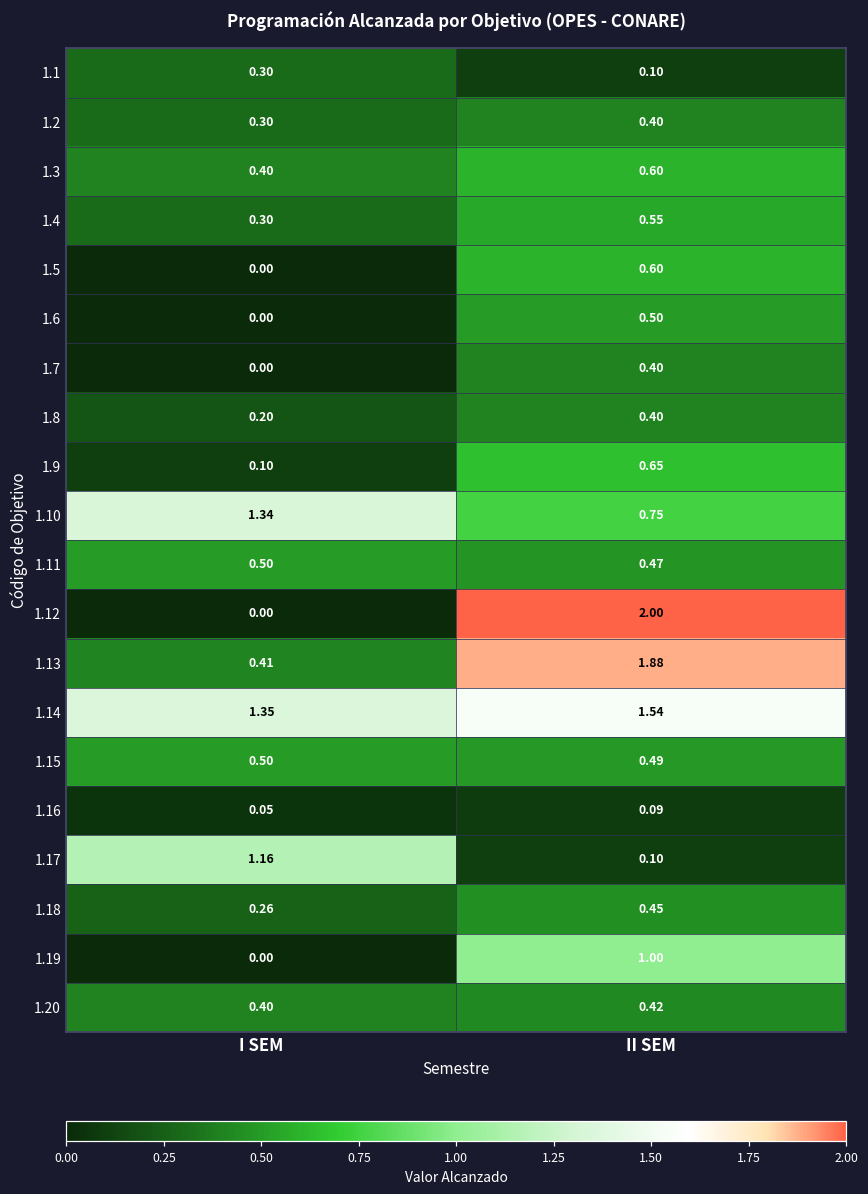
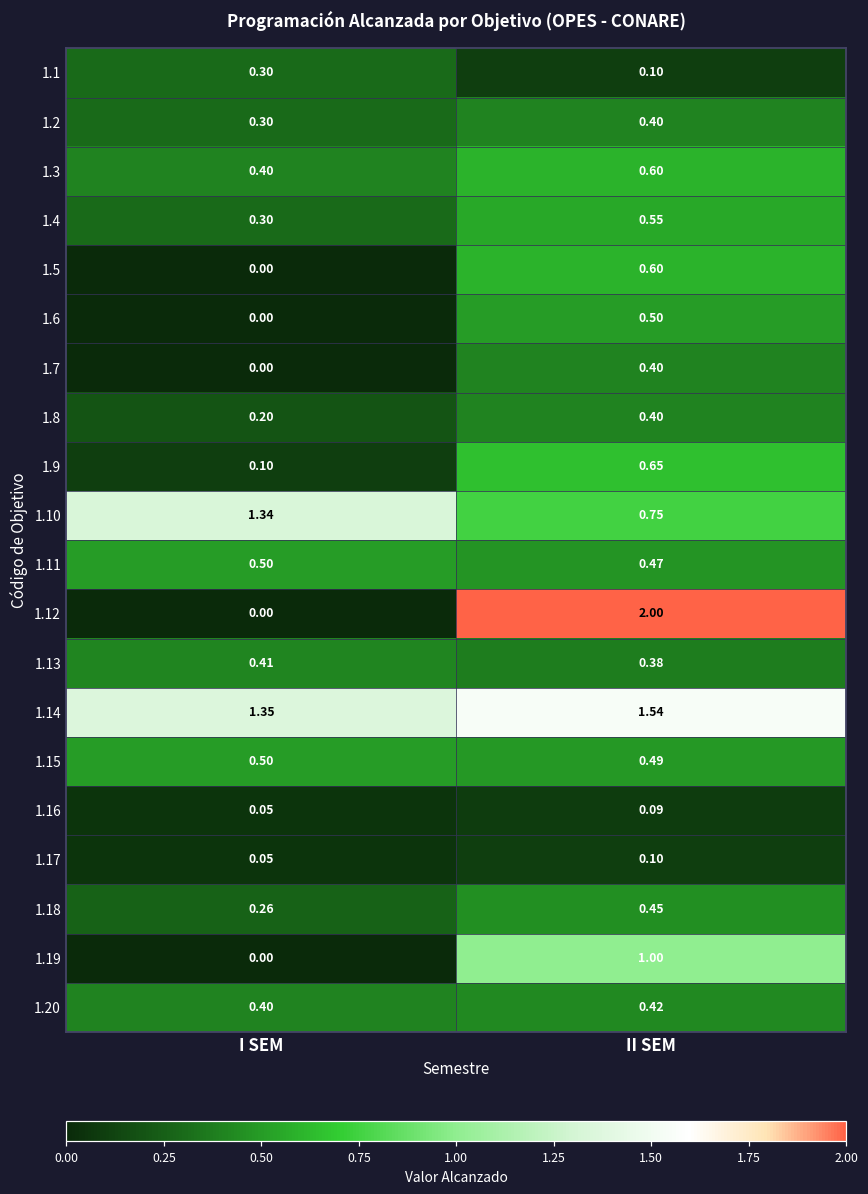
1.13, II SEM: 1.88 -> 0.38
1.17, I SEM: 1.16 -> 0.05
